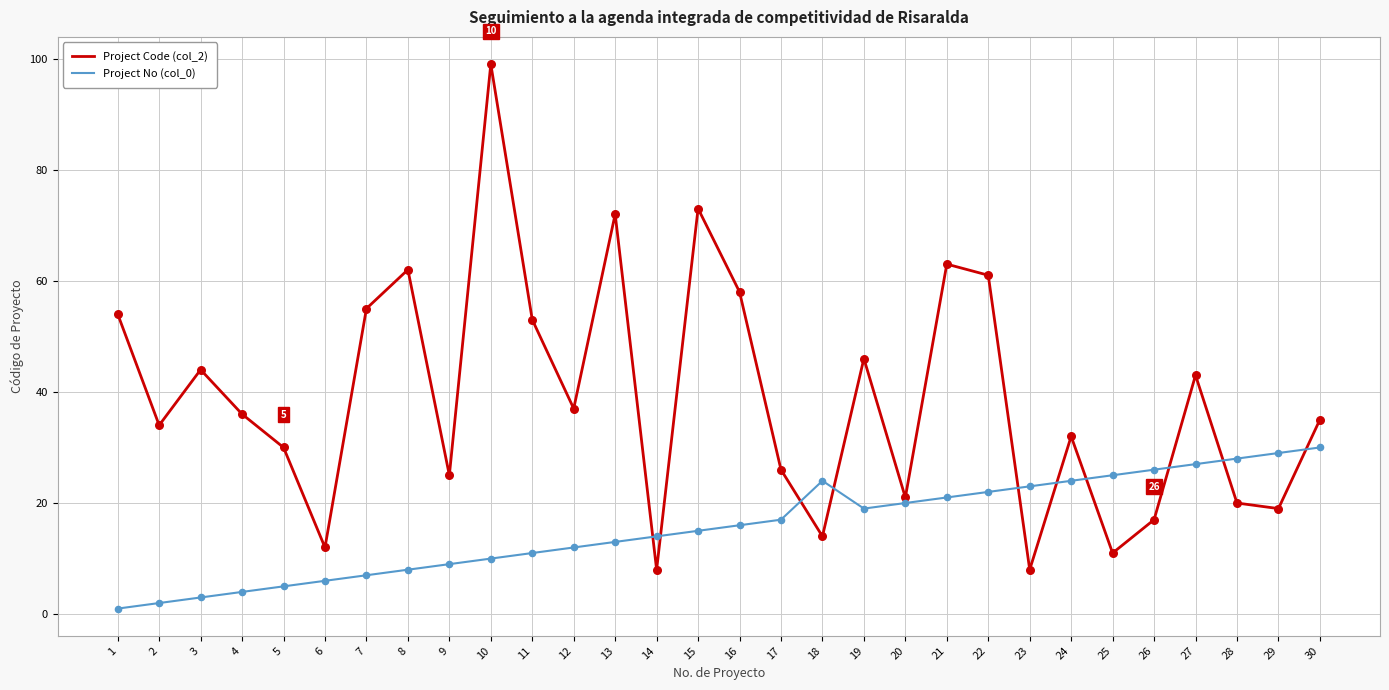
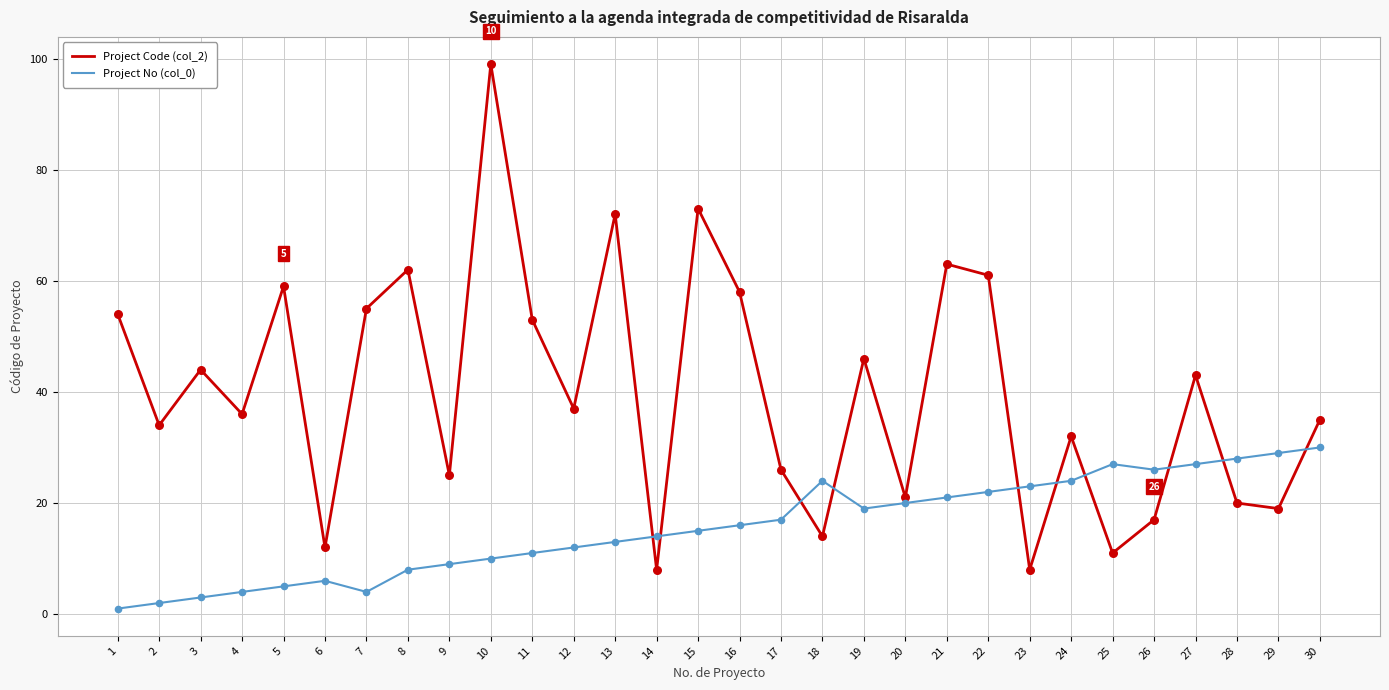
Project Code (col_2), 5: 30 -> 59
Project No (col_0), 7: 7 -> 4
Project No (col_0), 25: 25 -> 27
